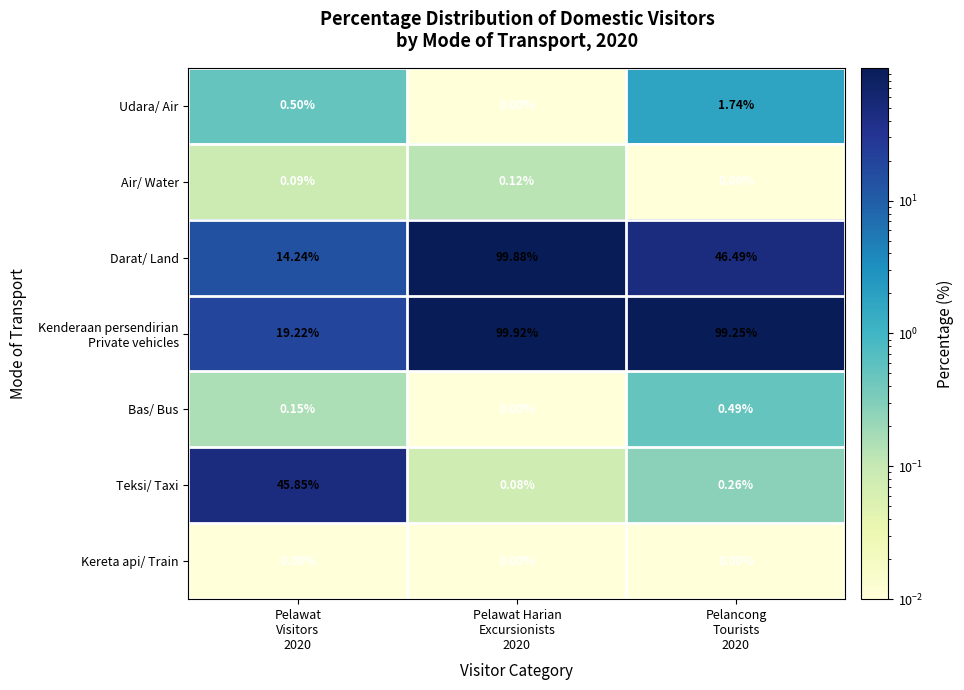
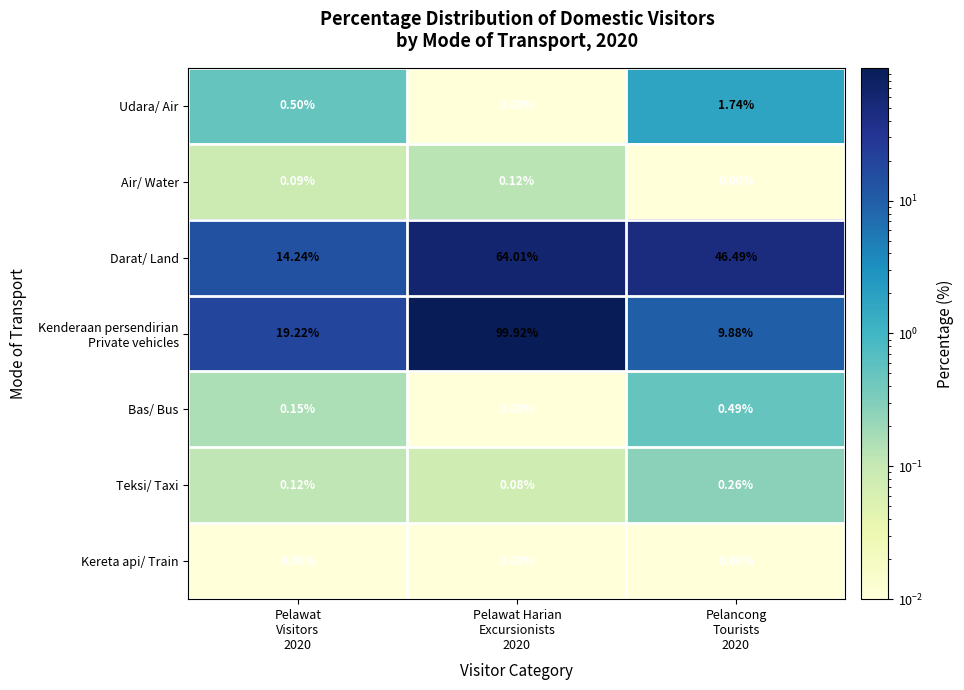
Darat/ Land, Pelawat Harian Excursionists 2020: 99.88% -> 64.01%
Kenderaan persendirian Private vehicles, Pelancong Tourists 2020: 99.25% -> 9.88%
Teksi/ Taxi, Pelawat Visitors 2020: 45.85% -> 0.12%
